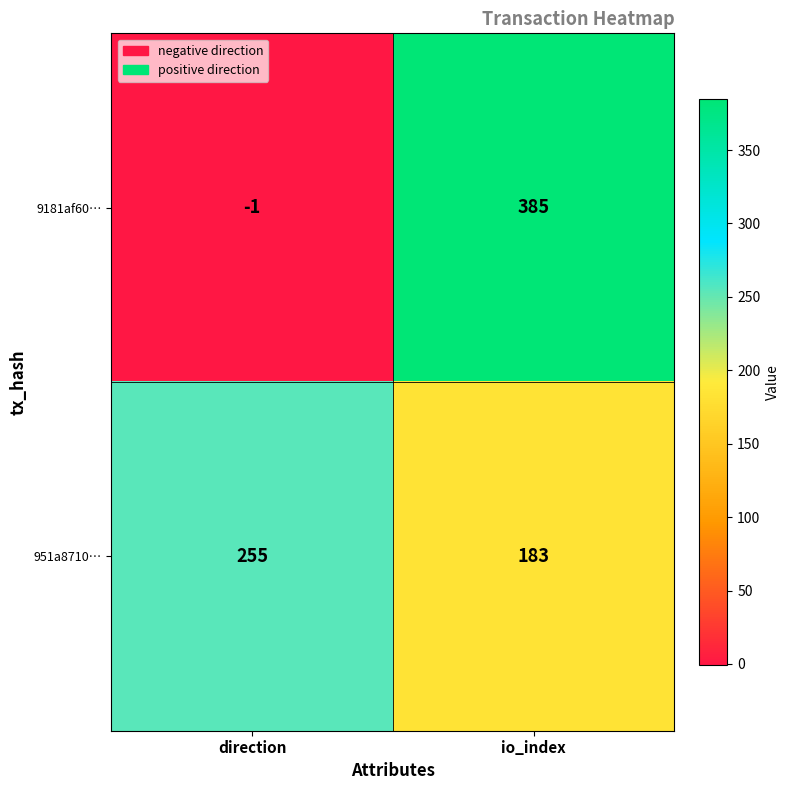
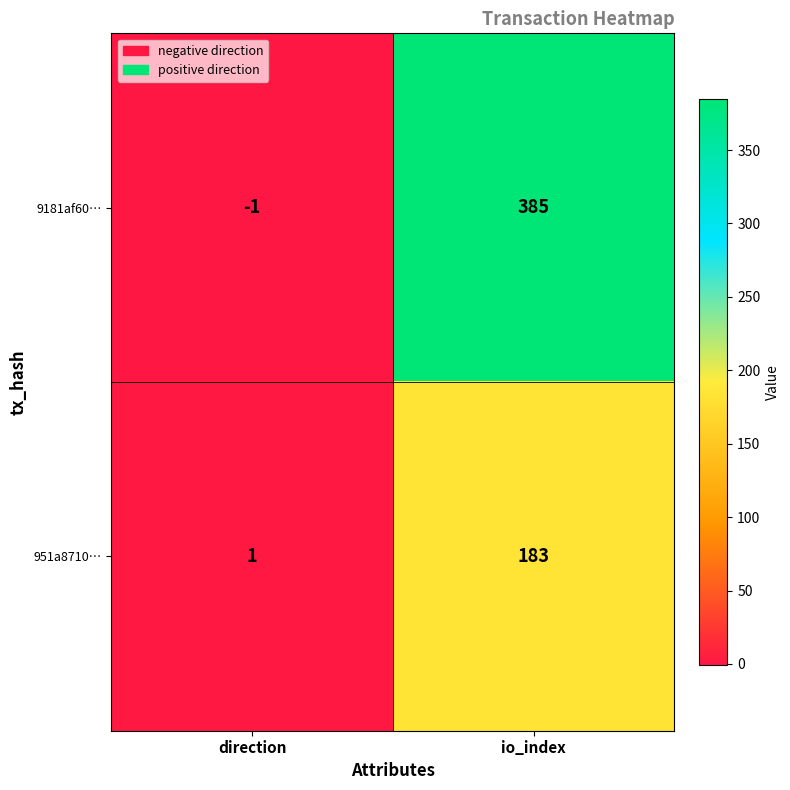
951a8710…, direction: 255 -> 1
